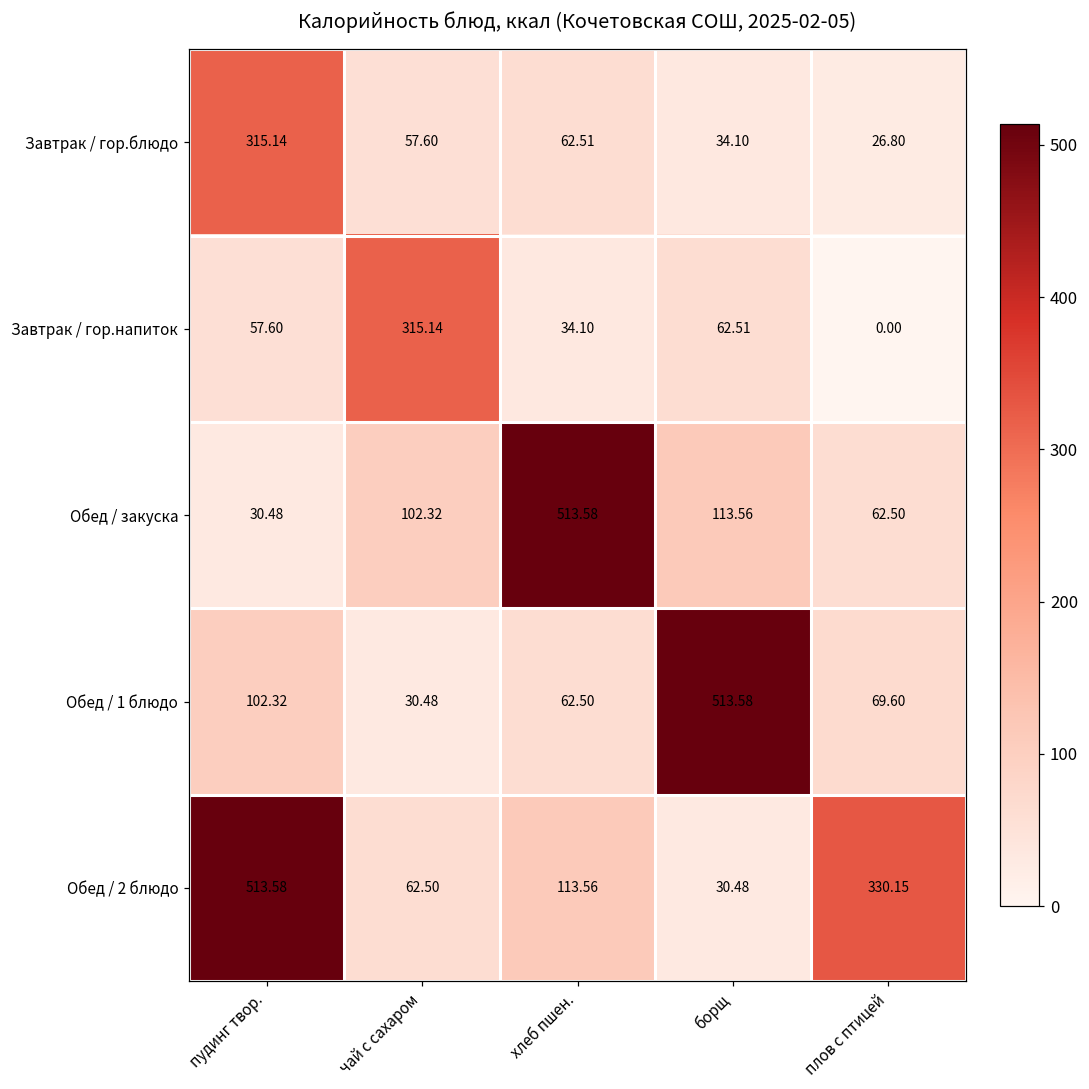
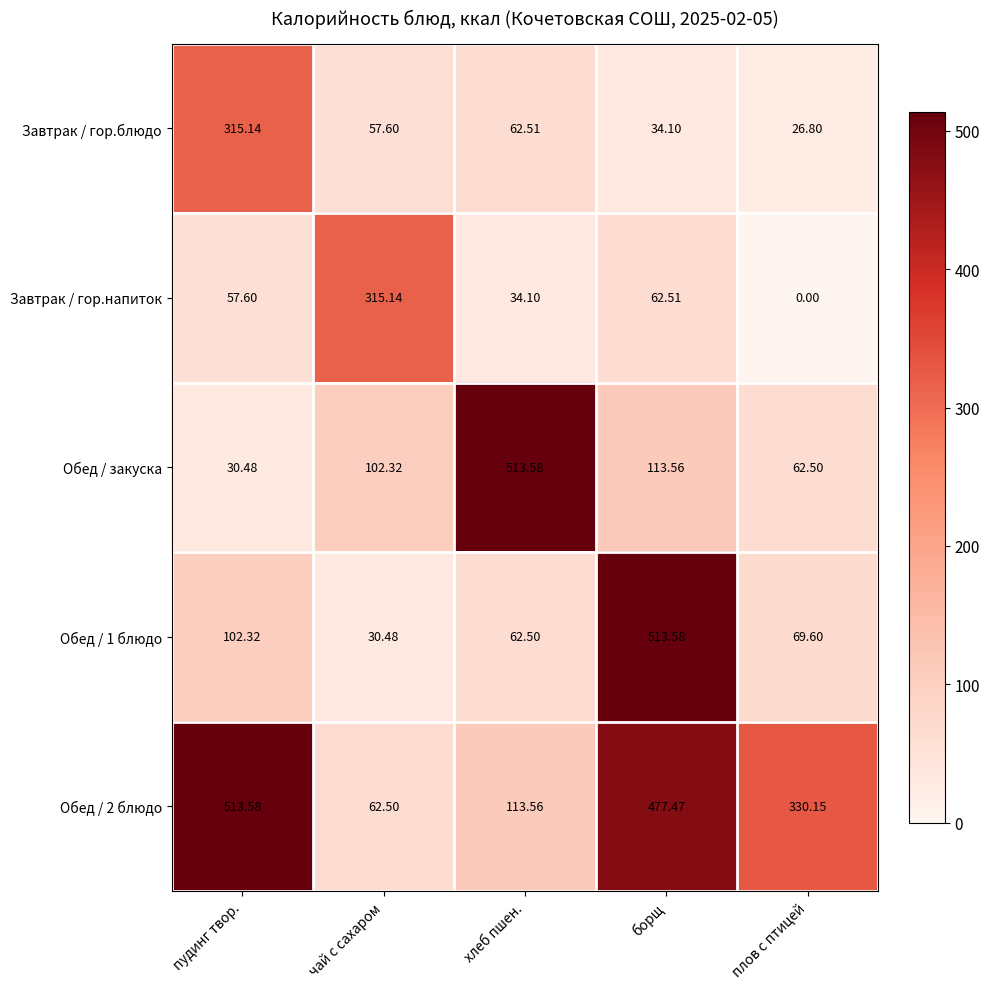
Обед / 2 блюдо, борщ: 30.48 -> 477.47
